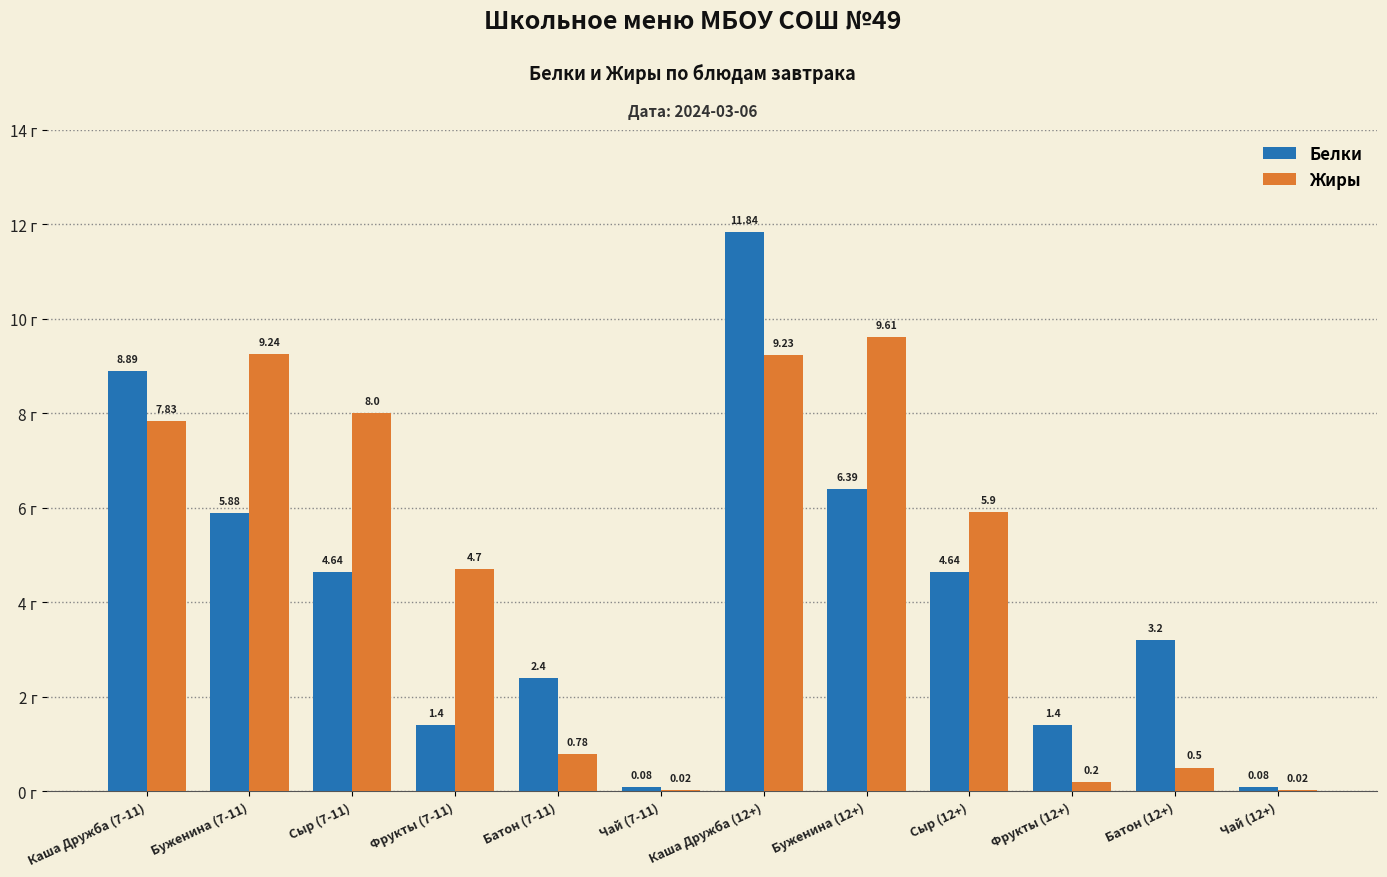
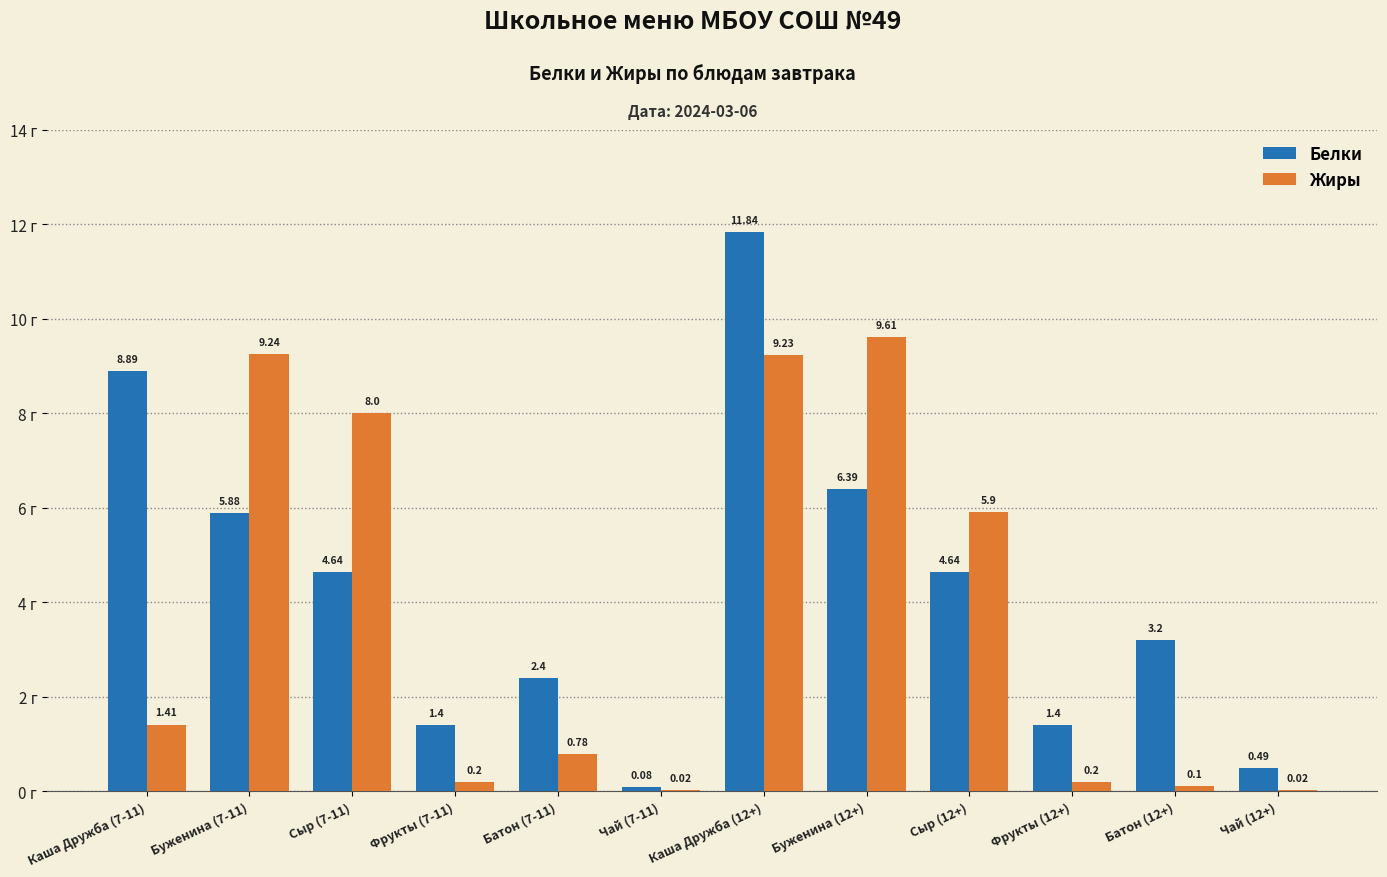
Жиры, Каша Дружба (7-11): 7.83 -> 1.41
Жиры, Фрукты (7-11): 4.7 -> 0.2
Жиры, Батон (12+): 0.5 -> 0.1
Белки, Чай (12+): 0.08 -> 0.49
